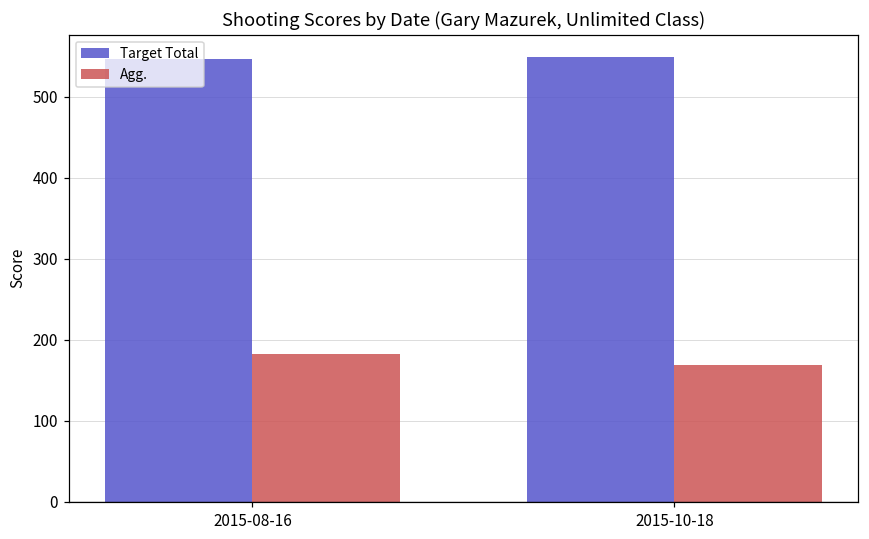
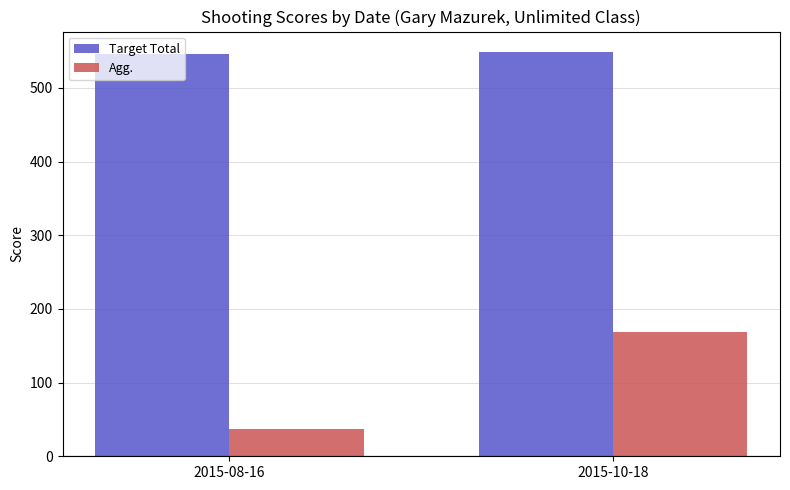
Agg., 2015-08-16: 180 -> 40
